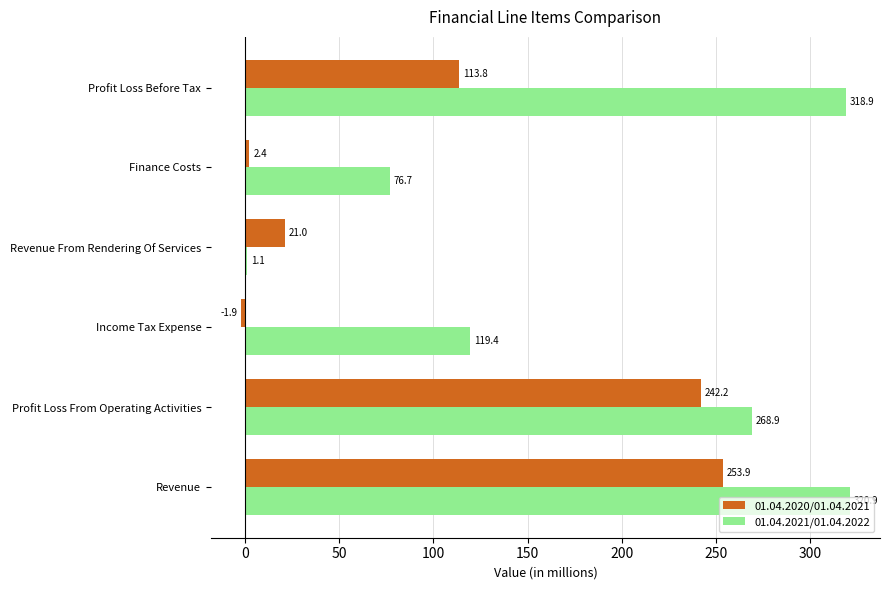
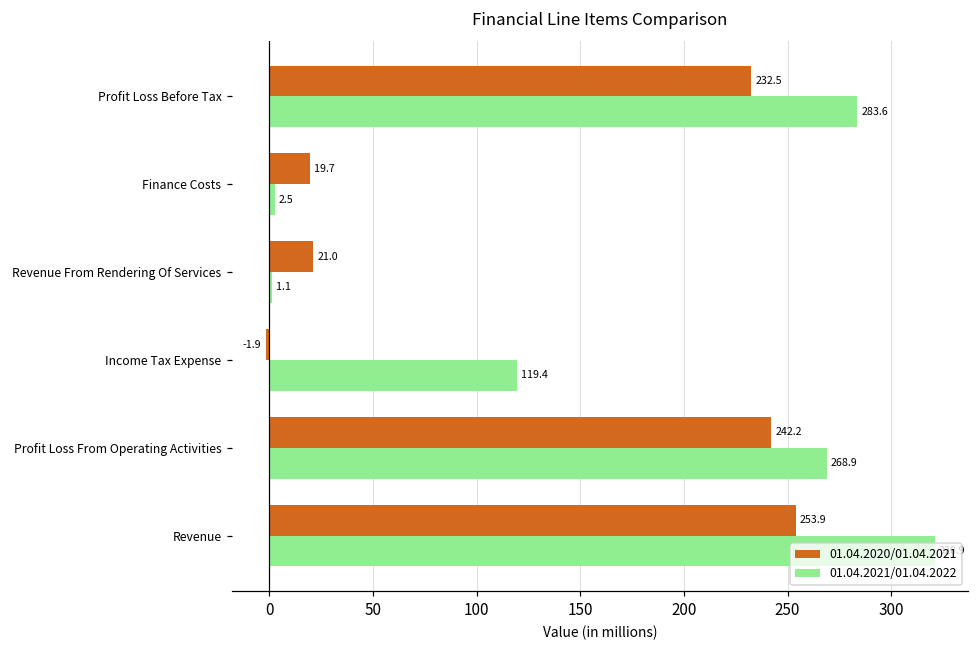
01.04.2020/01.04.2021, Profit Loss Before Tax: 113.8 -> 232.5
01.04.2021/01.04.2022, Profit Loss Before Tax: 318.9 -> 283.6
01.04.2020/01.04.2021, Finance Costs: 2.4 -> 19.7
01.04.2021/01.04.2022, Finance Costs: 76.7 -> 2.5
